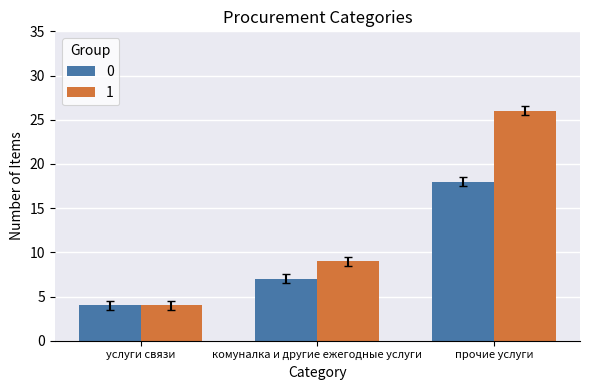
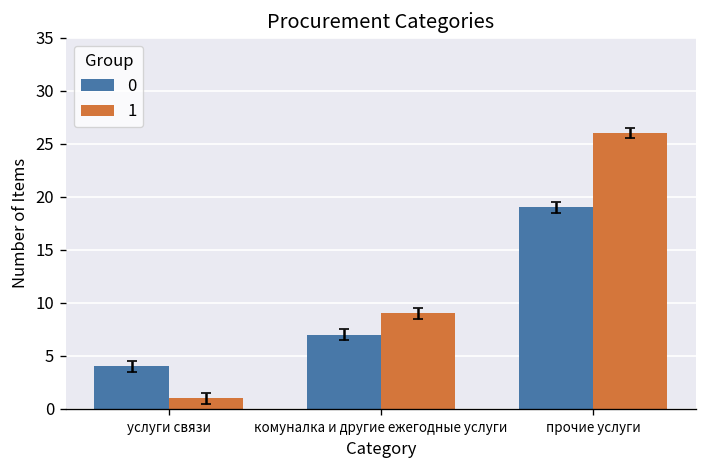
1, услуги связи: 4 -> 1
0, прочие услуги: 18 -> 19
